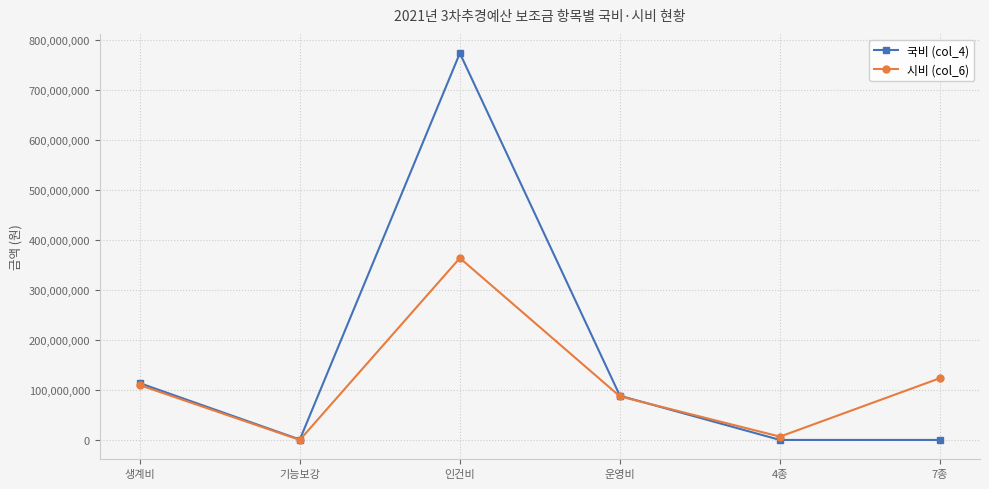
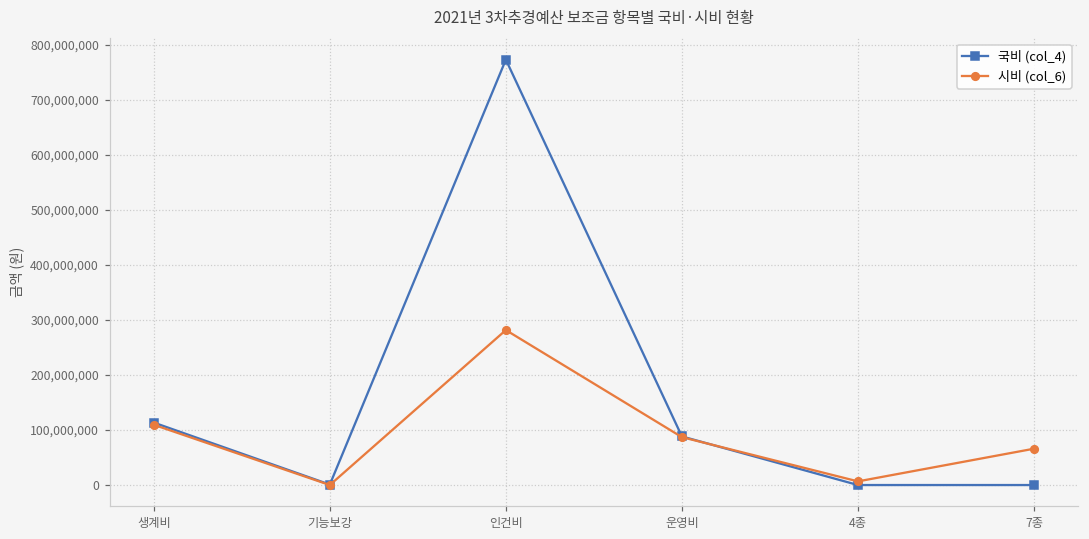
시비 (col_6), 인건비: 360,000,000 -> 280,000,000
시비 (col_6), 7종: 120,000,000 -> 70,000,000
